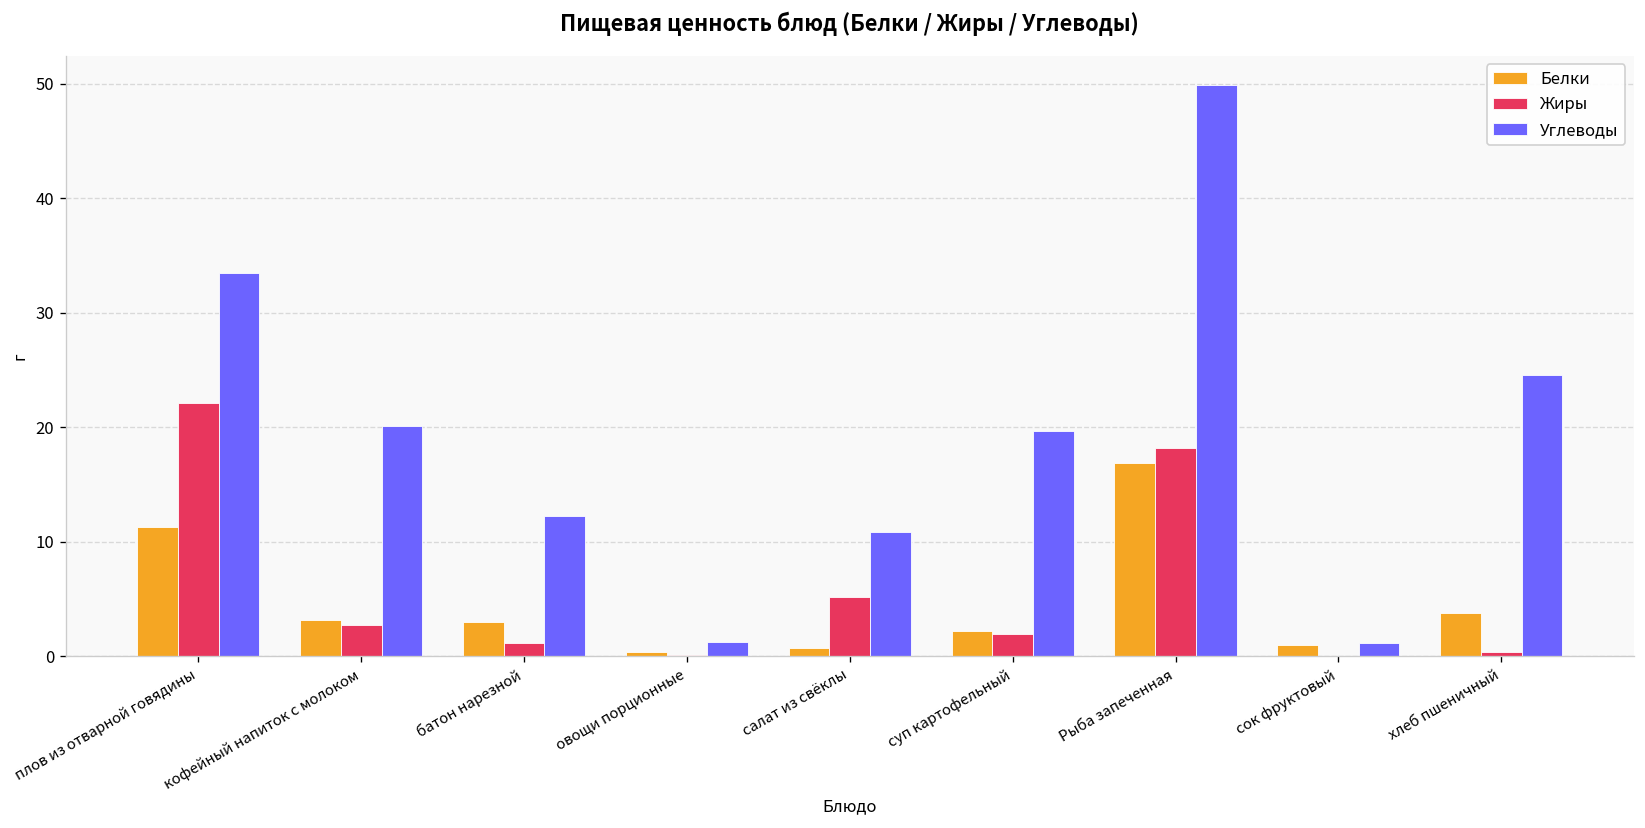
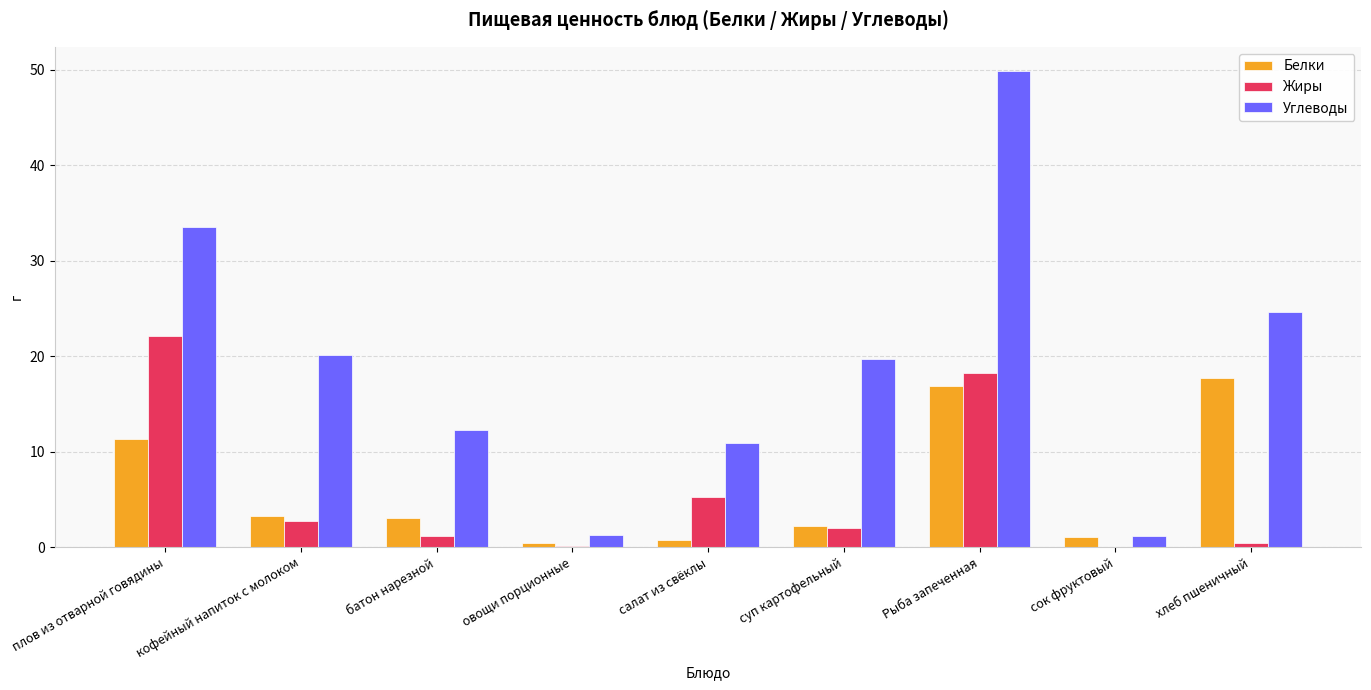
Белки, хлеб пшеничный: 4 -> 18
